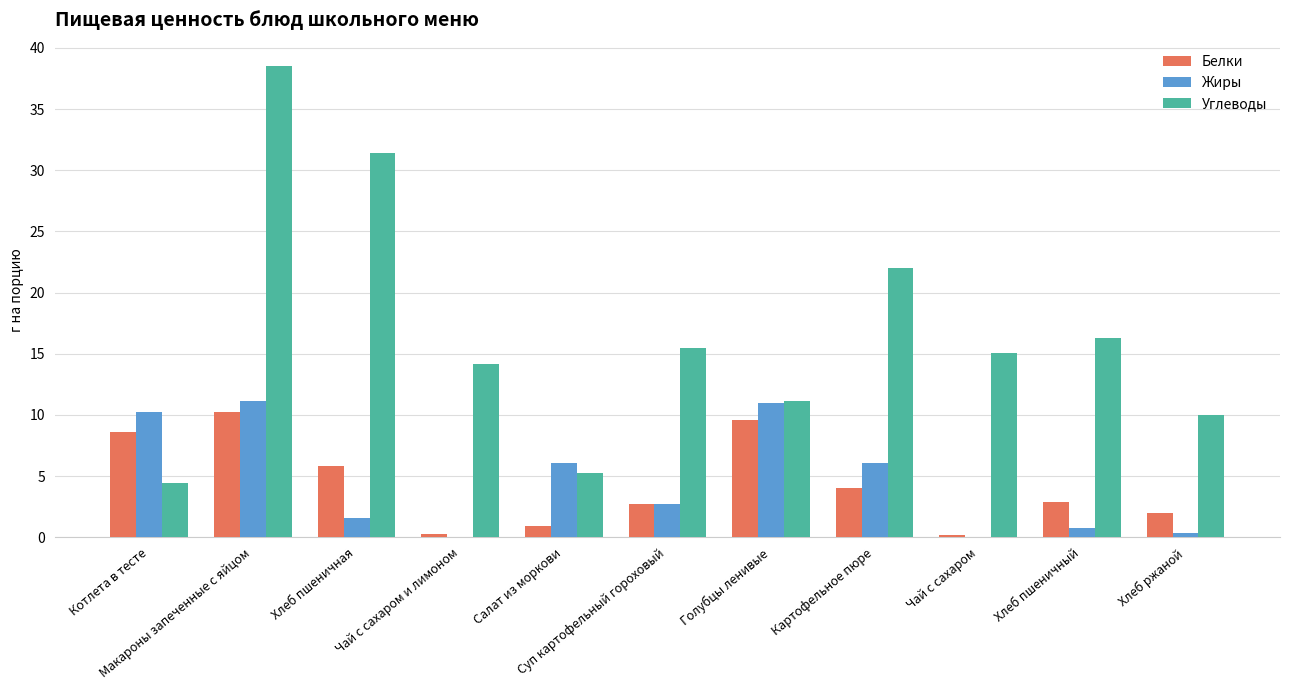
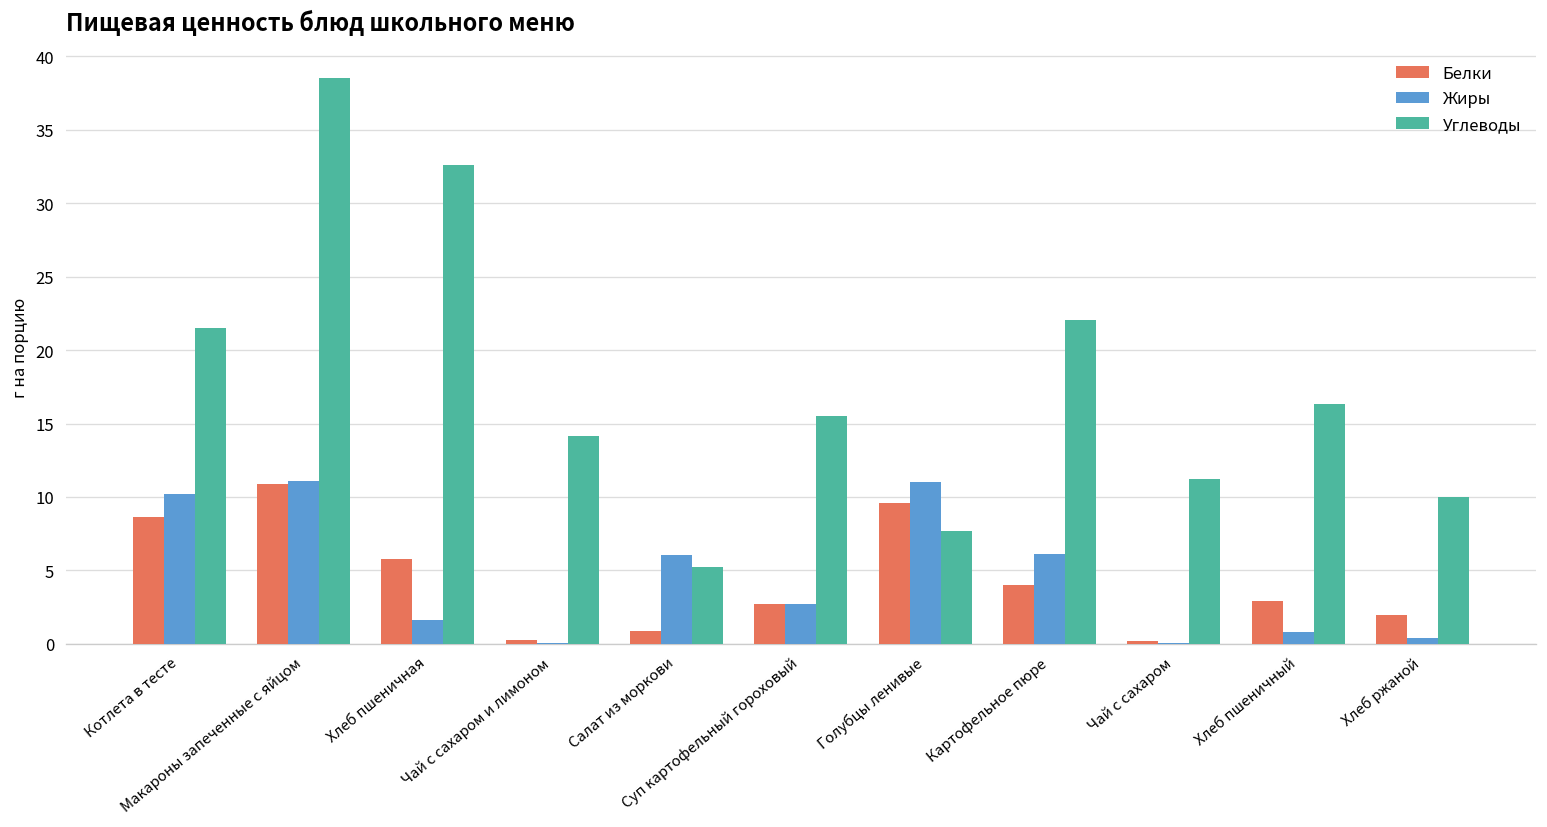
Углеводы, Котлета в тесте: 4.4 -> 21.5
Белки, Макароны запеченные с яйцом: 10.2 -> 10.9
Углеводы, Хлеб пшеничная: 31.4 -> 32.6
Углеводы, Голубцы ленивые: 11.2 -> 7.7
Углеводы, Чай с сахаром: 15.0 -> 11.2
